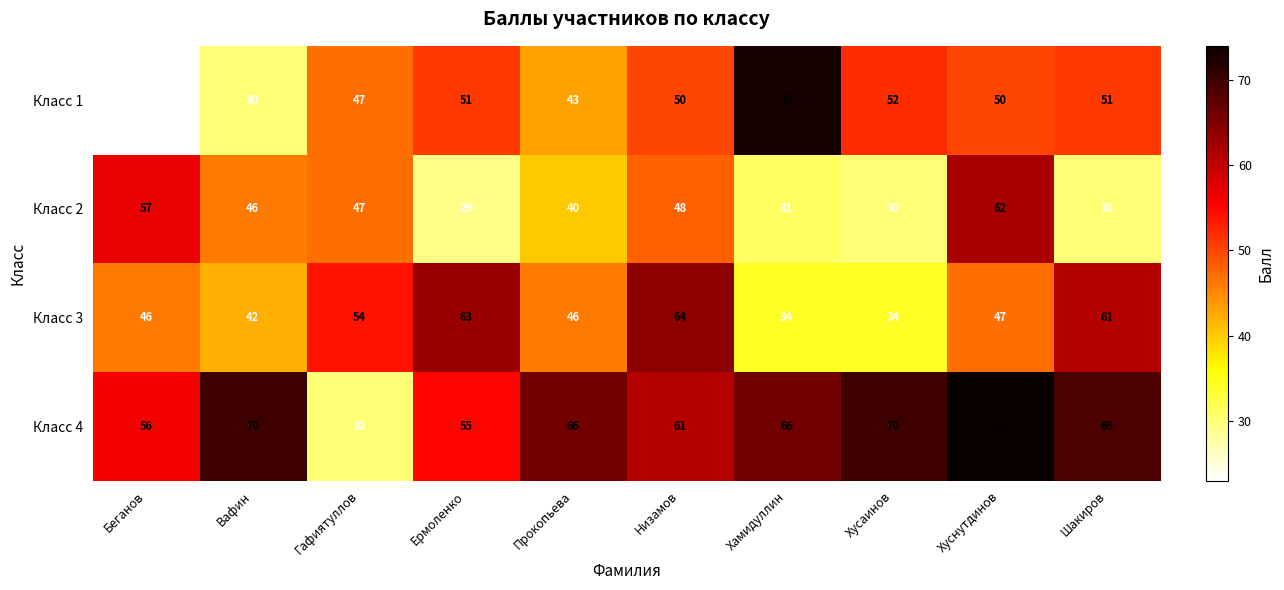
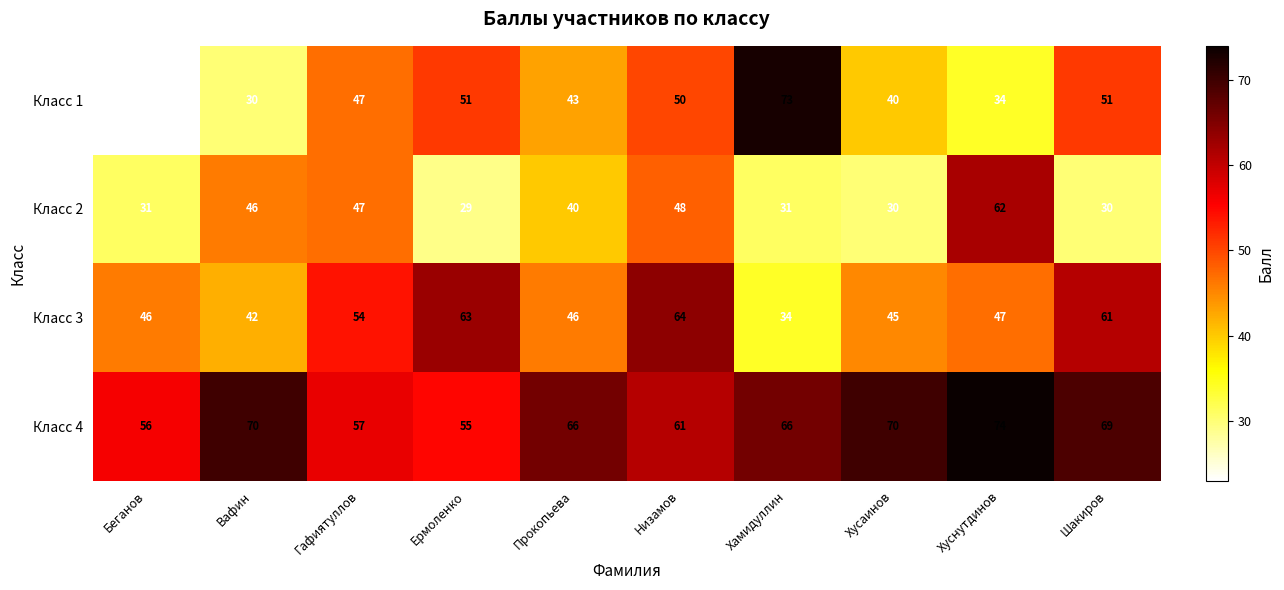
Класс 1, Хусаинов: 52 -> 40
Класс 1, Хуснутдинов: 50 -> 34
Класс 2, Беганов: 57 -> 31
Класс 3, Хусаинов: 34 -> 45
Класс 4, Гафиятуллов: 30 -> 57
